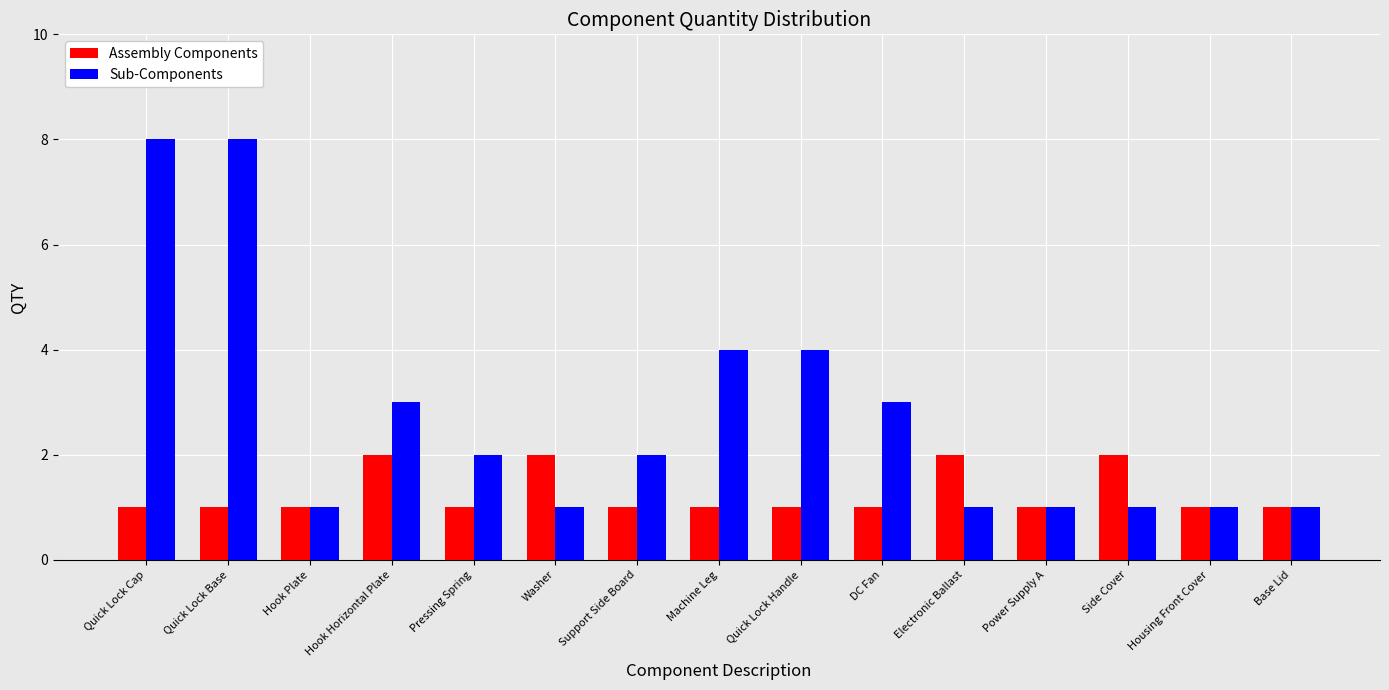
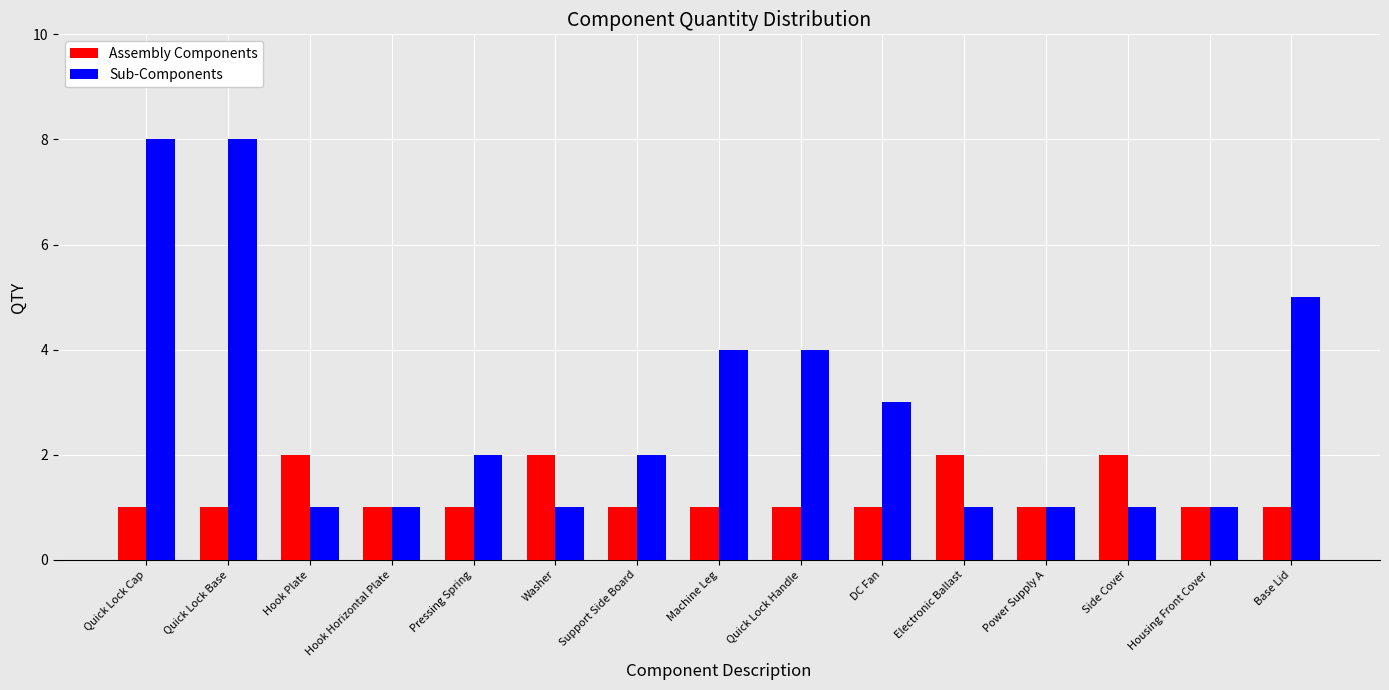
Assembly Components, Hook Plate: 1 -> 2
Assembly Components, Hook Horizontal Plate: 2 -> 1
Sub-Components, Hook Horizontal Plate: 3 -> 1
Sub-Components, Base Lid: 1 -> 5
